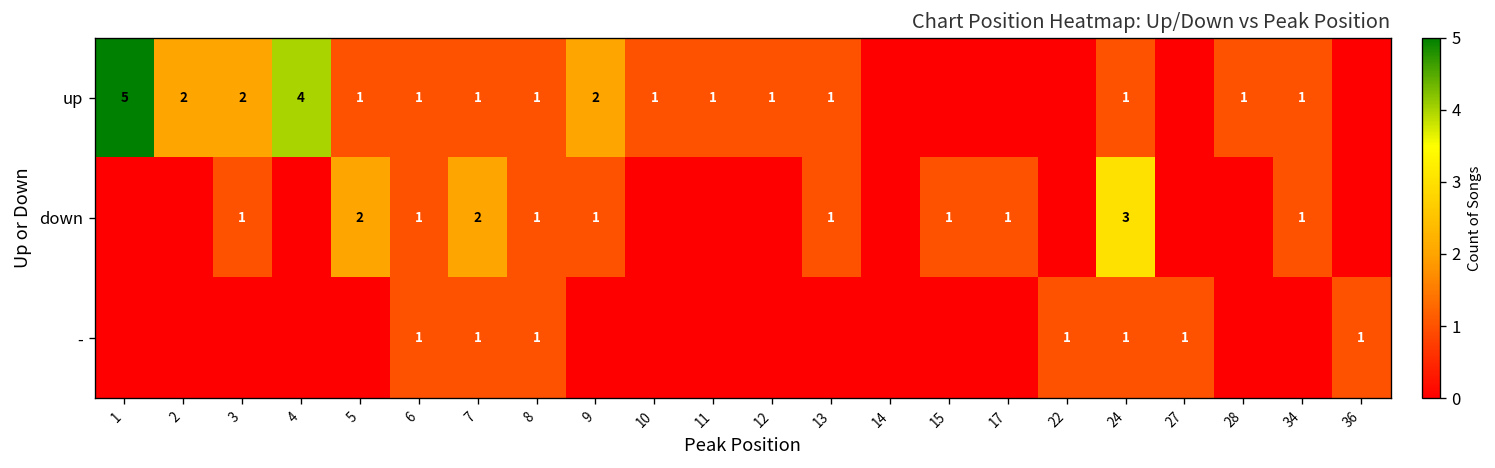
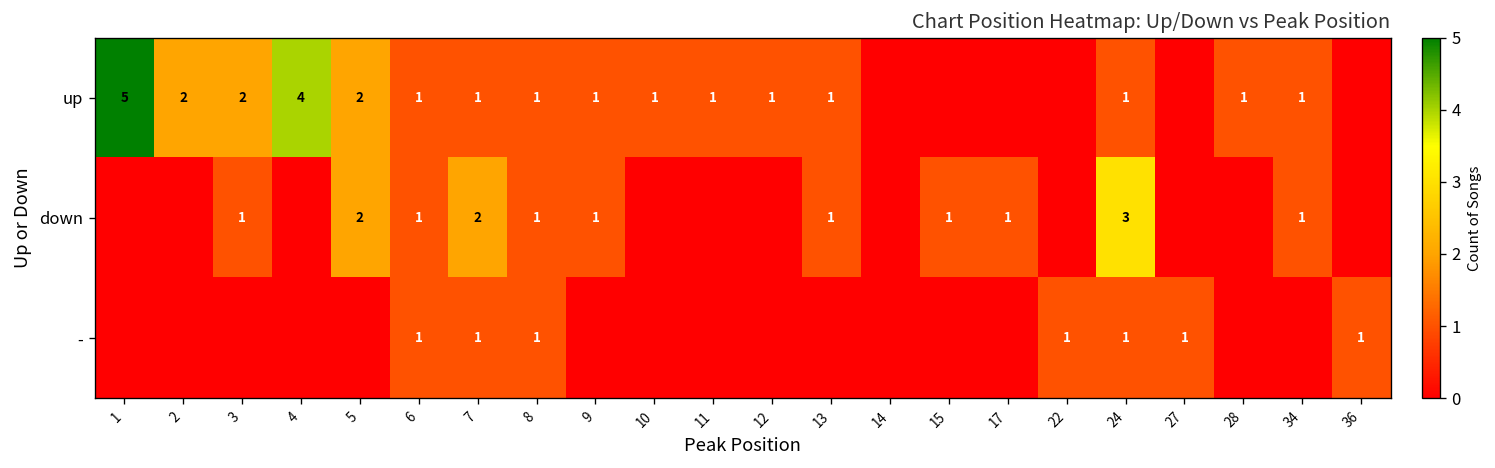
up, 5: 1 -> 2
up, 9: 2 -> 1
